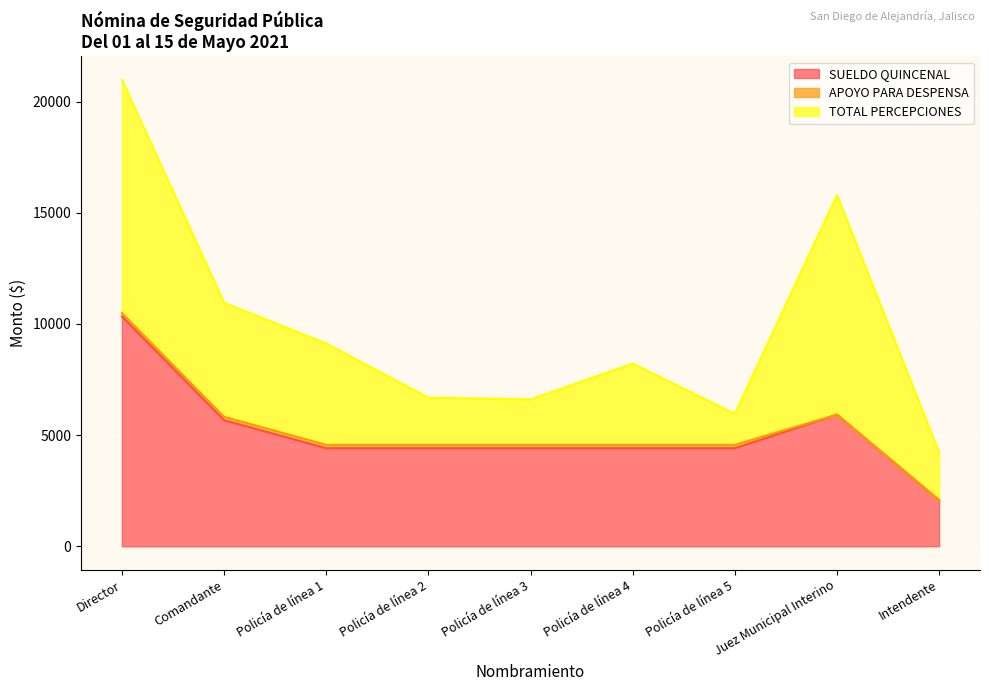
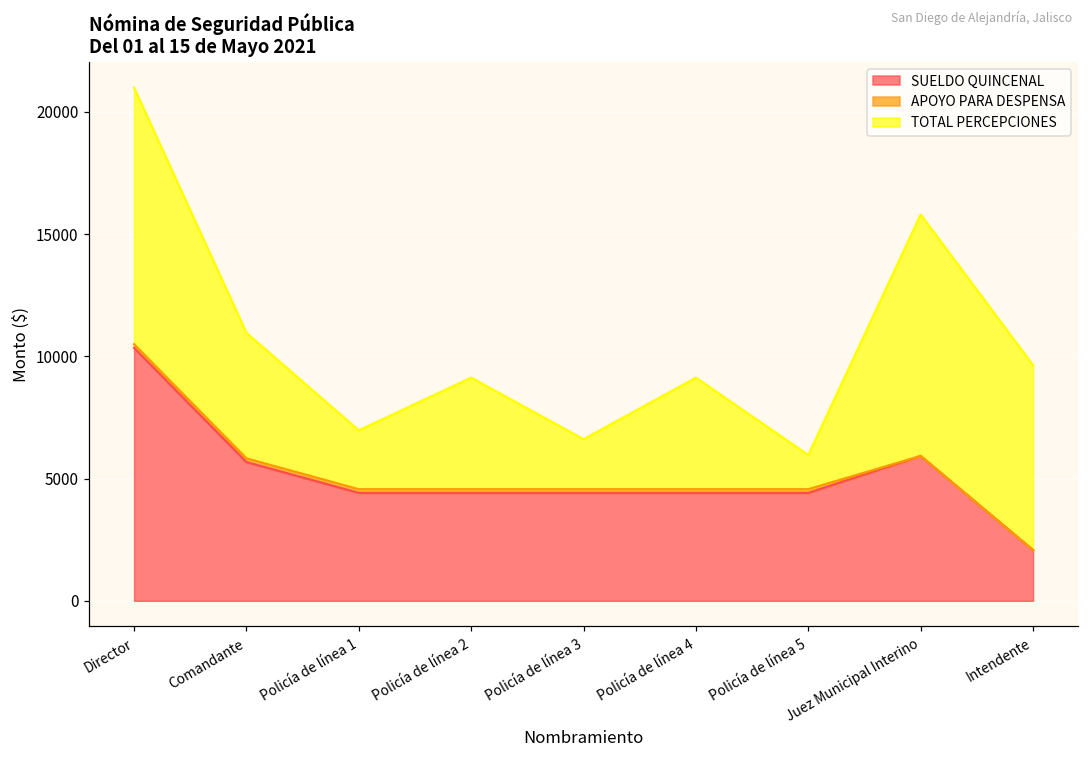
TOTAL PERCEPCIONES, Policía de línea 1: 4600 -> 2400
TOTAL PERCEPCIONES, Policía de línea 2: 2100 -> 4600
TOTAL PERCEPCIONES, Policía de línea 4: 3700 -> 4600
TOTAL PERCEPCIONES, Intendente: 2100 -> 7600
